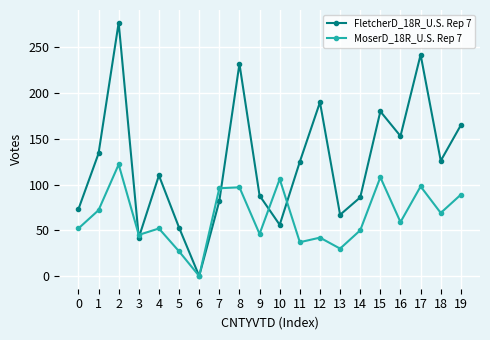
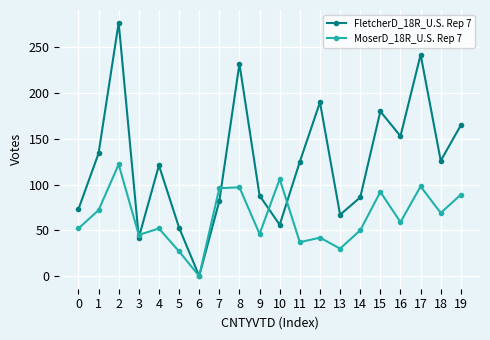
FletcherD_18R_U.S. Rep 7, 4: 110 -> 120
MoserD_18R_U.S. Rep 7, 15: 110 -> 90
